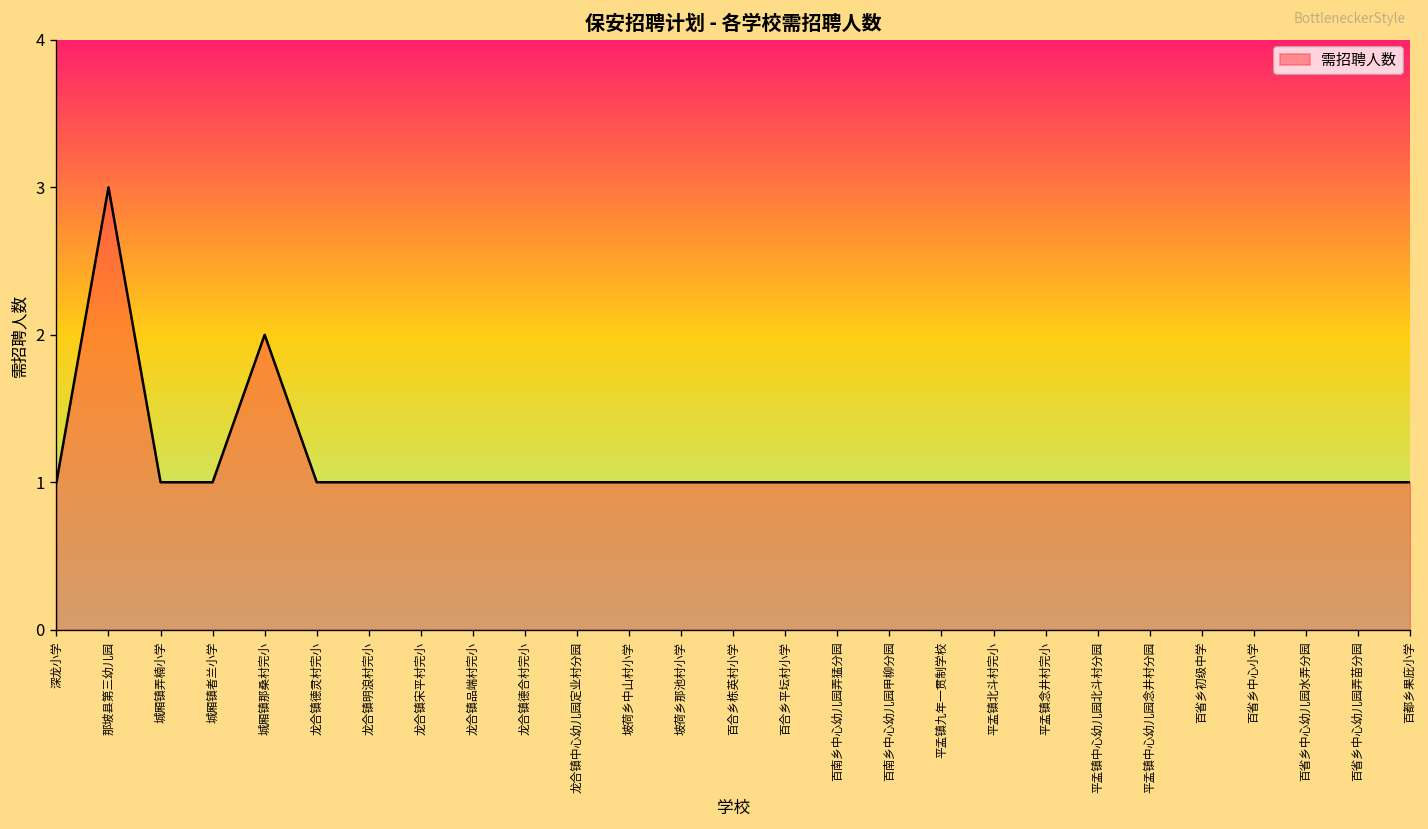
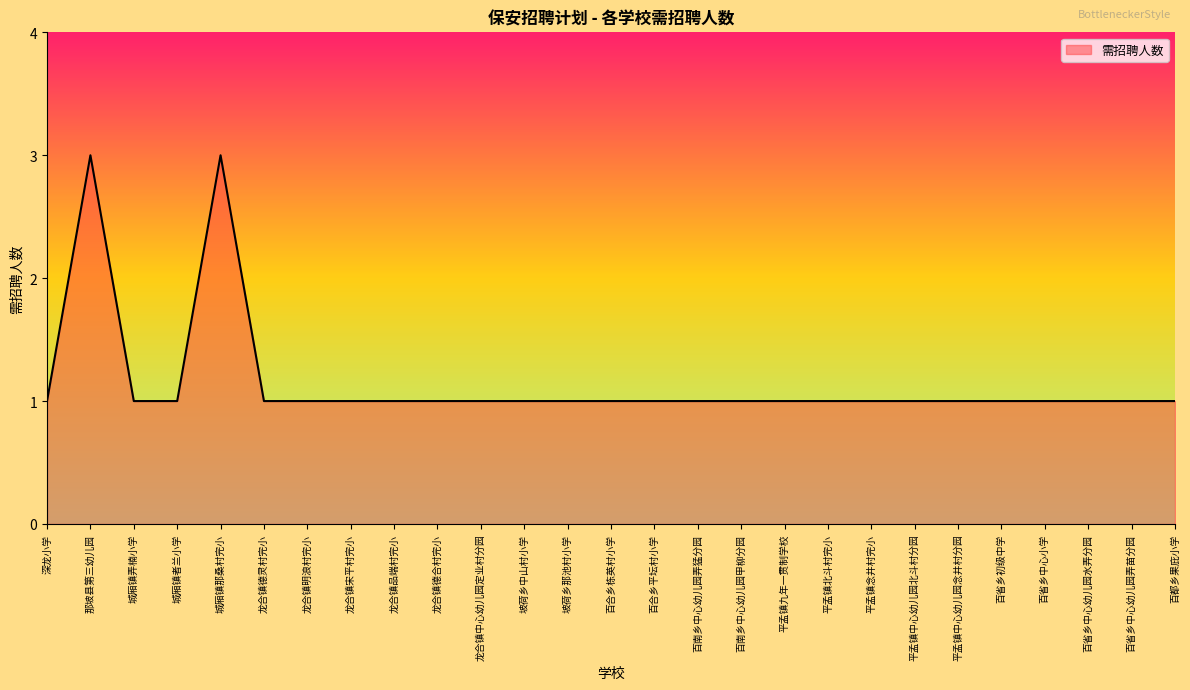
城厢镇那桑村完小: 2 -> 3
